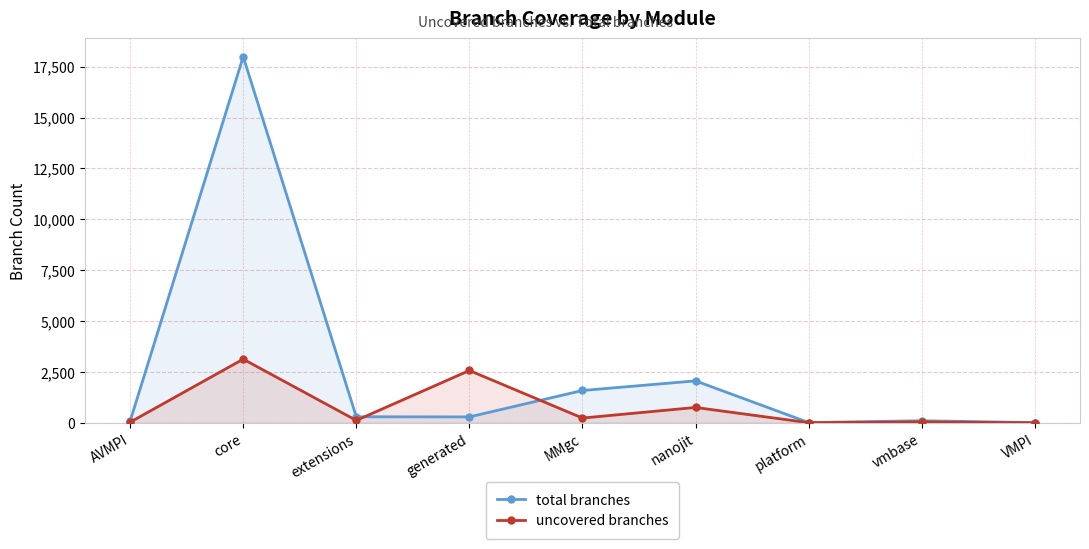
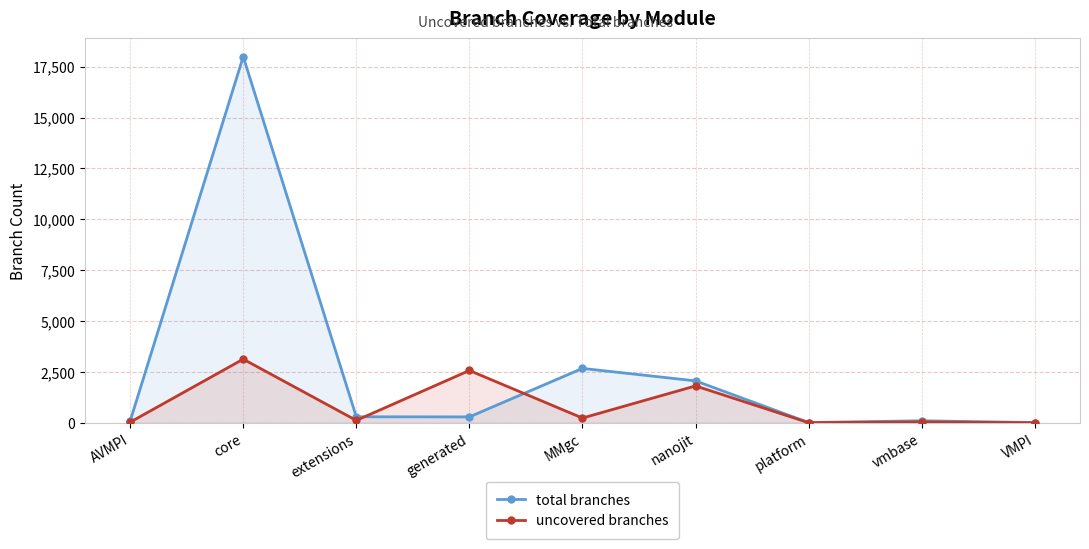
total branches, MMgc: 1,600 -> 2,700
uncovered branches, nanojit: 800 -> 1,800
